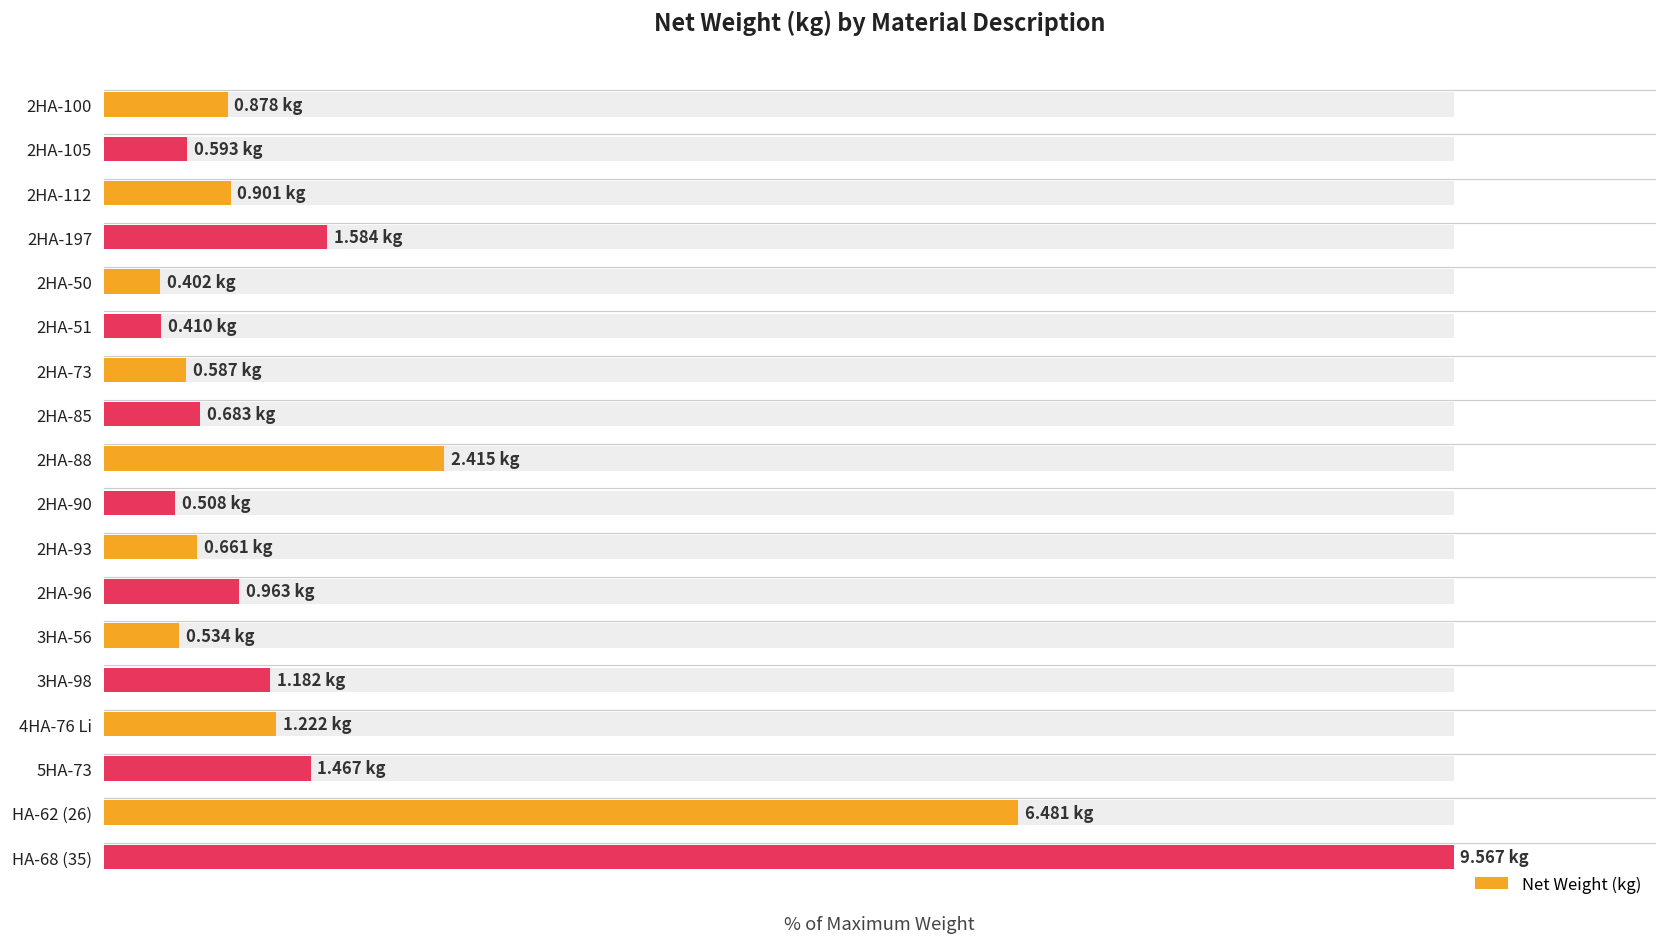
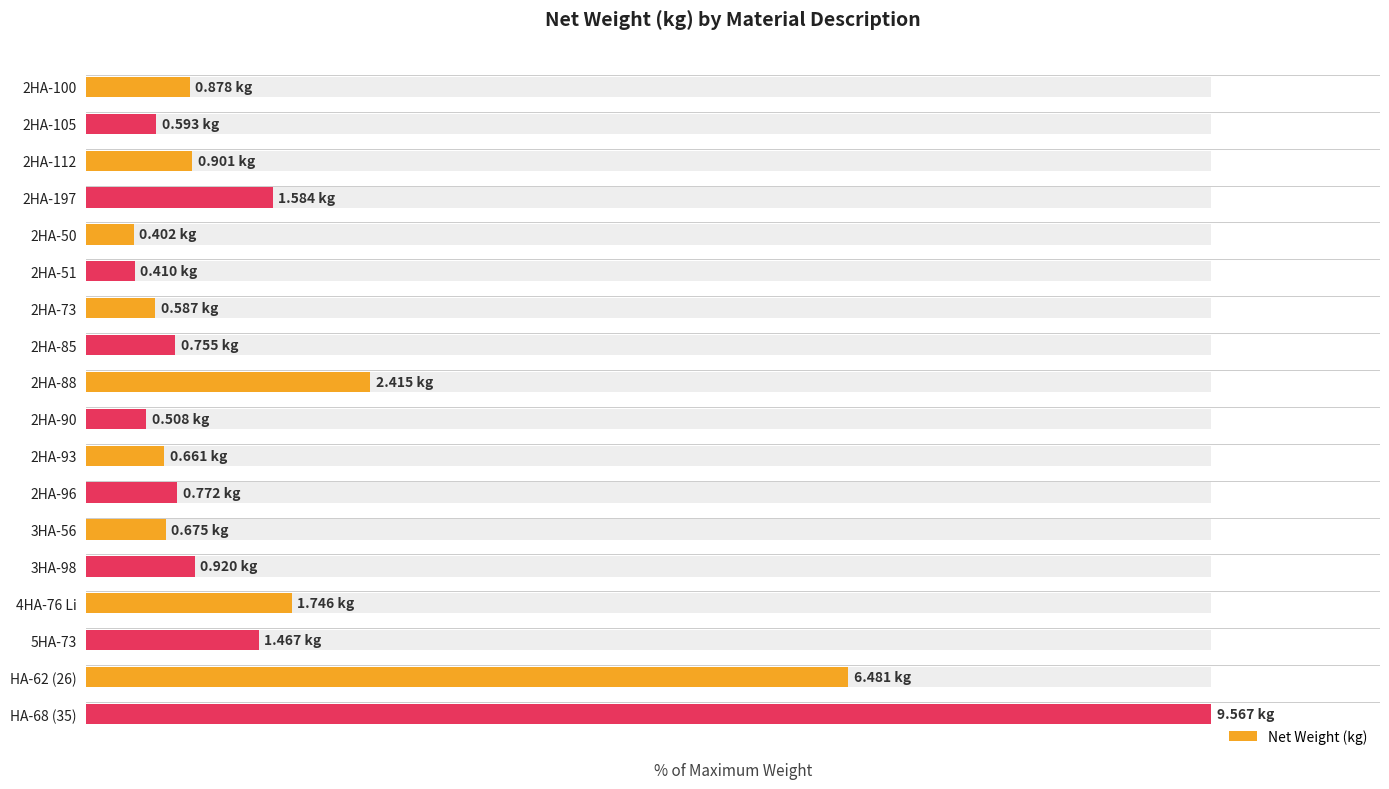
Net Weight (kg), 2HA-85: 0.683 -> 0.755
Net Weight (kg), 2HA-96: 0.963 -> 0.772
Net Weight (kg), 3HA-56: 0.534 -> 0.675
Net Weight (kg), 3HA-98: 1.182 -> 0.920
Net Weight (kg), 4HA-76 Li: 1.222 -> 1.746
